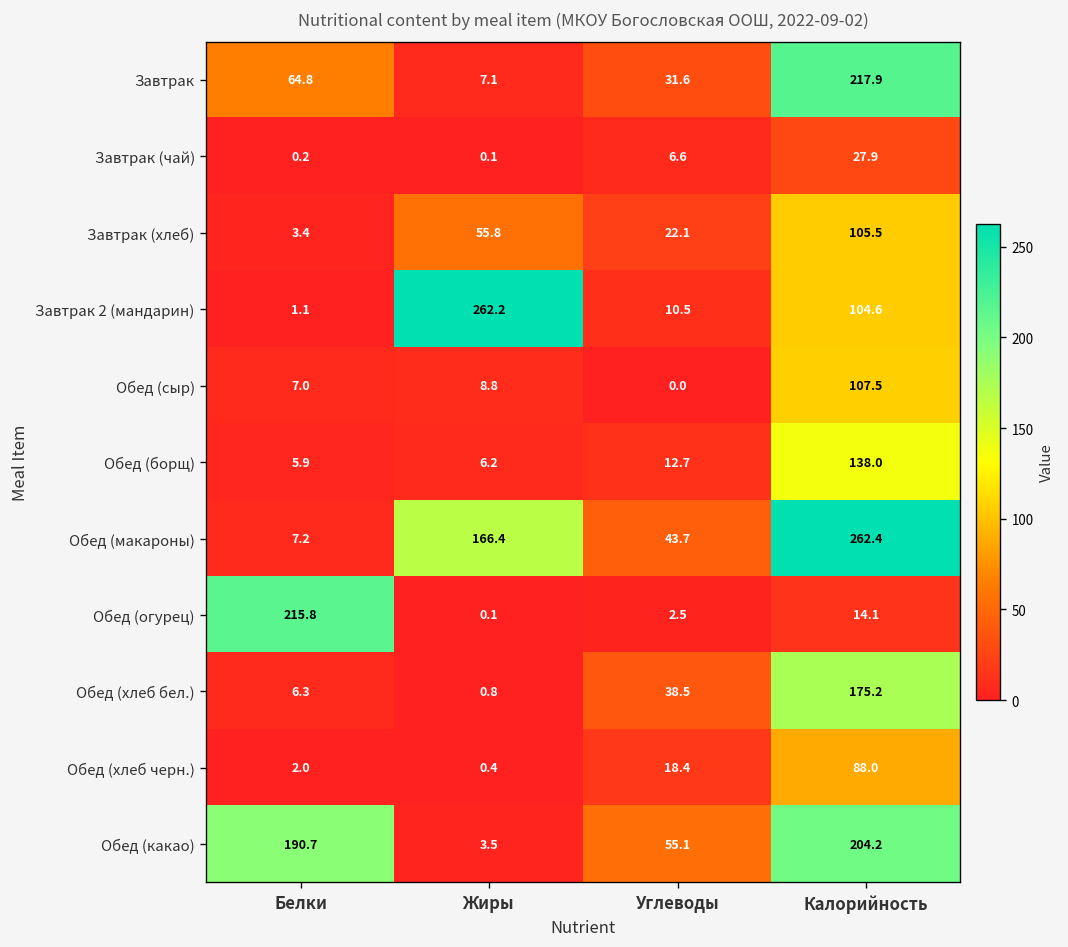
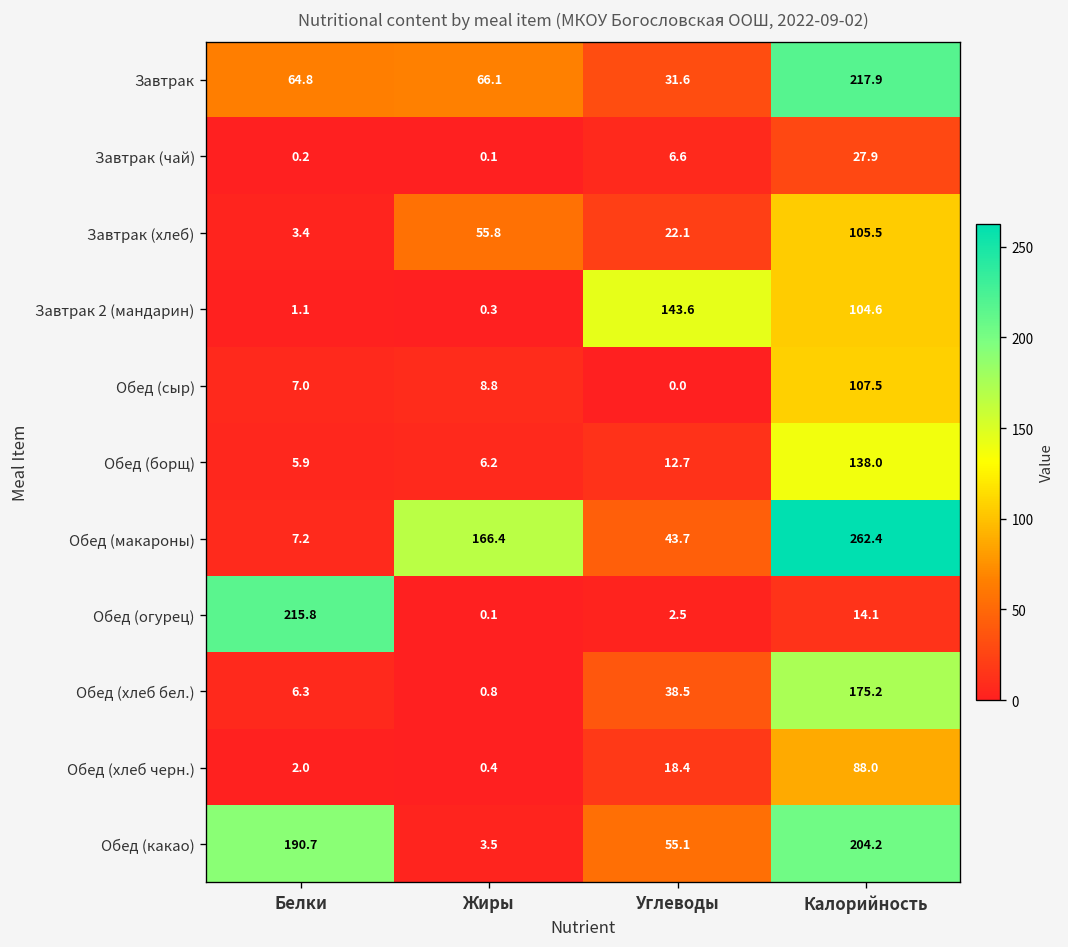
Завтрак, Жиры: 7.1 -> 66.1
Завтрак 2 (мандарин), Жиры: 262.2 -> 0.3
Завтрак 2 (мандарин), Углеводы: 10.5 -> 143.6
